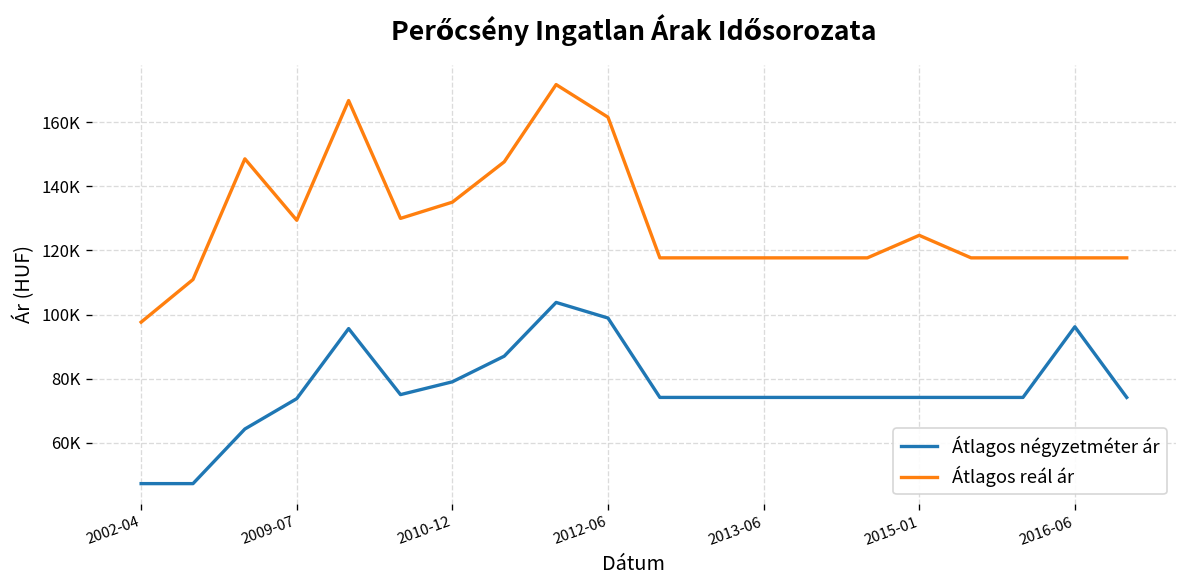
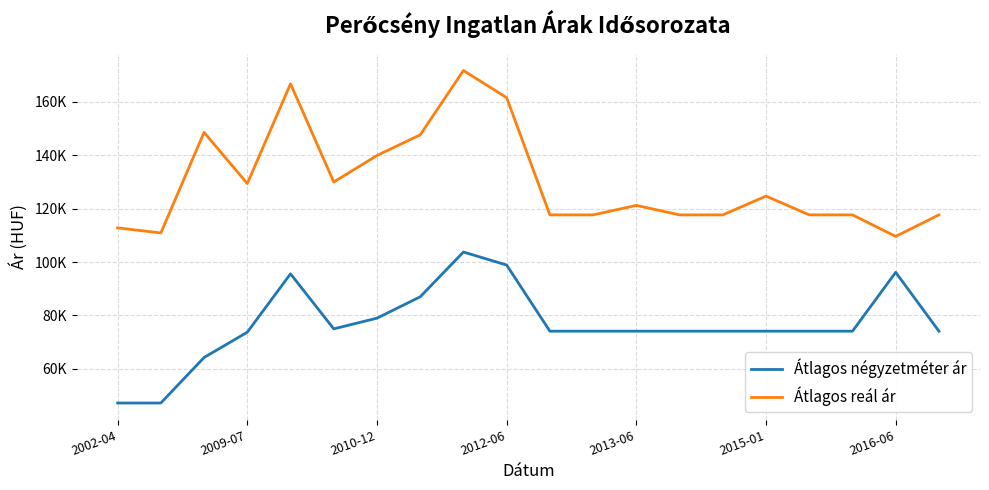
Átlagos reál ár, 2002-04: 98000 -> 113000
Átlagos reál ár, 2010-12: 135000 -> 140000
Átlagos reál ár, 2013-06: 118000 -> 121000
Átlagos reál ár, 2016-06: 118000 -> 110000
